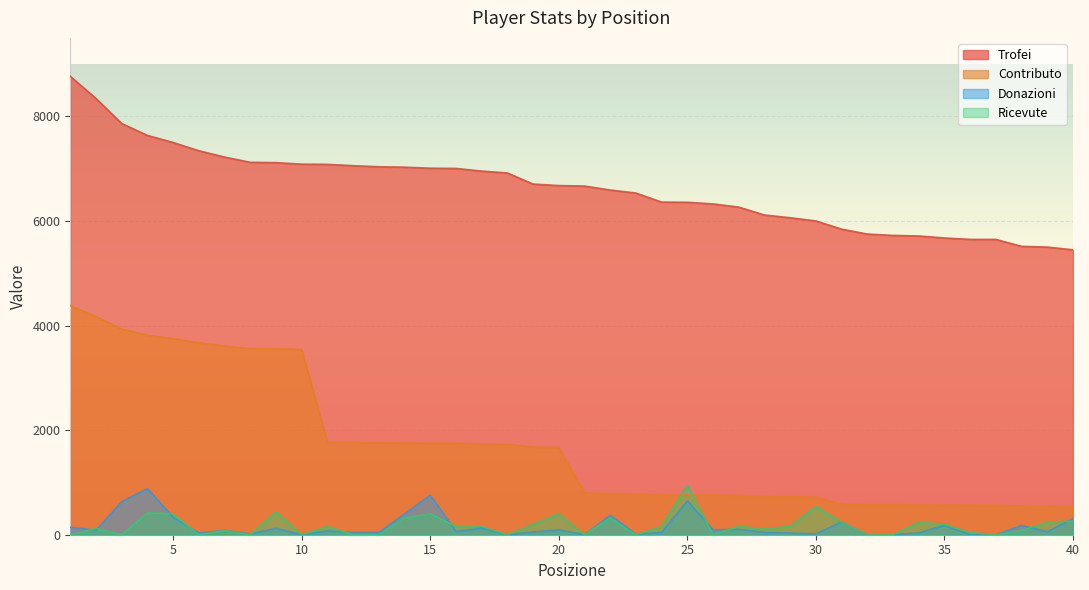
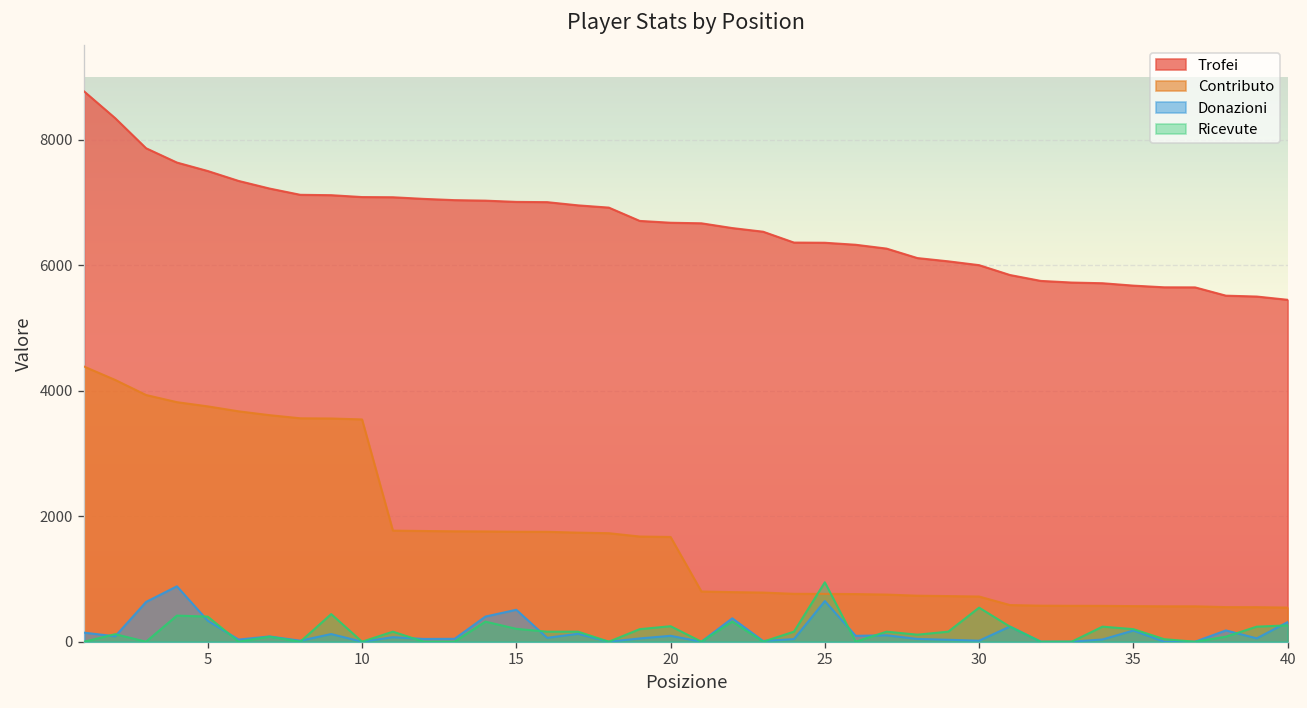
Donazioni, 15: 800 -> 500
Ricevute, 15: 400 -> 200
Ricevute, 20: 400 -> 200
